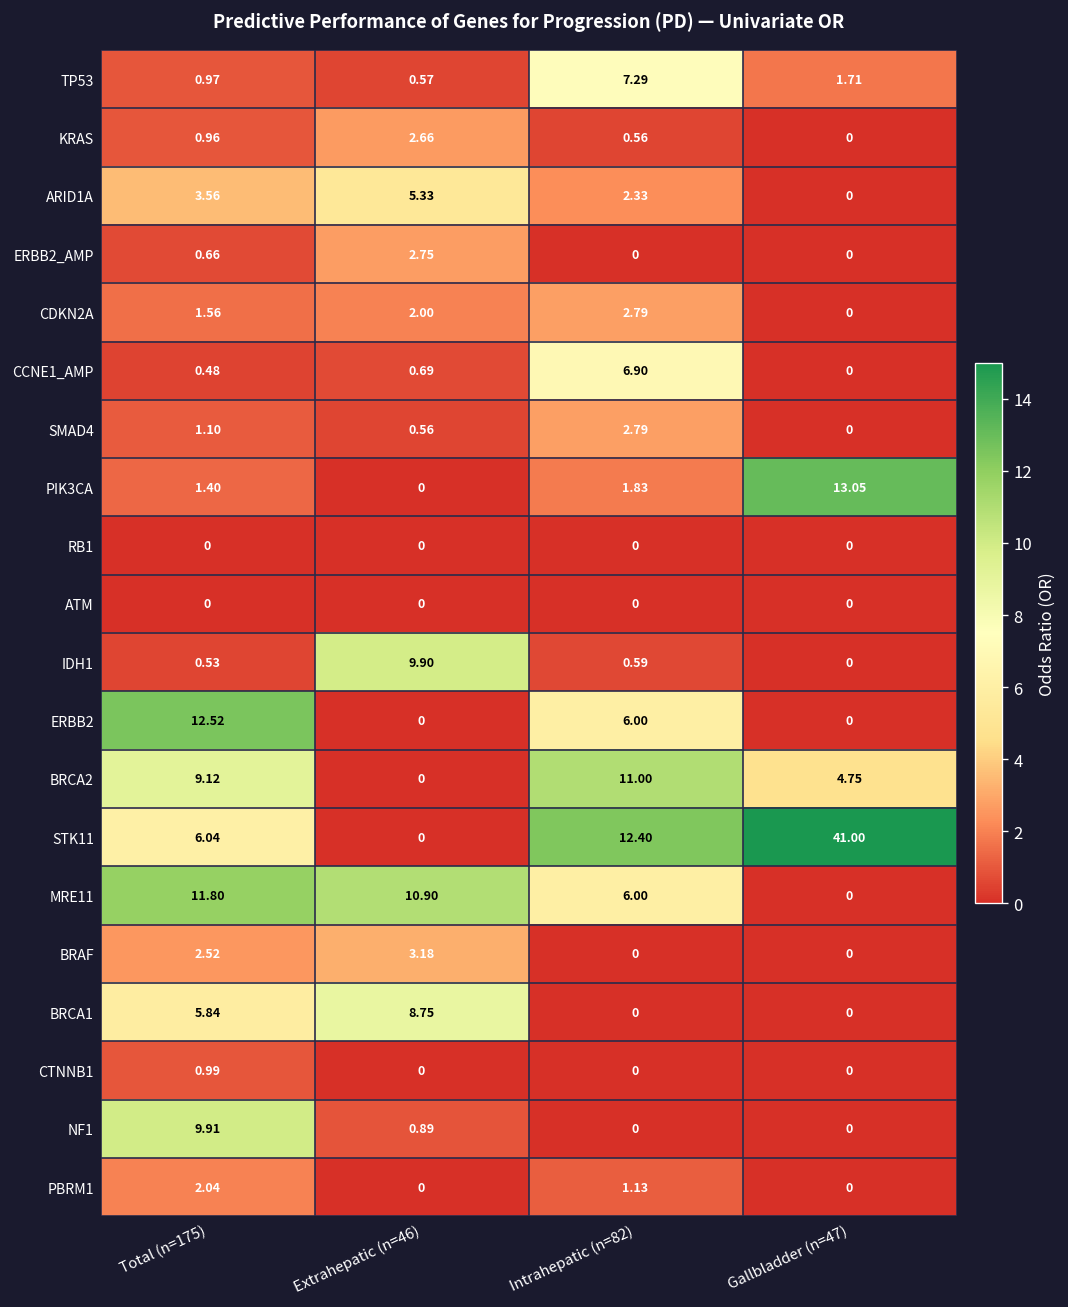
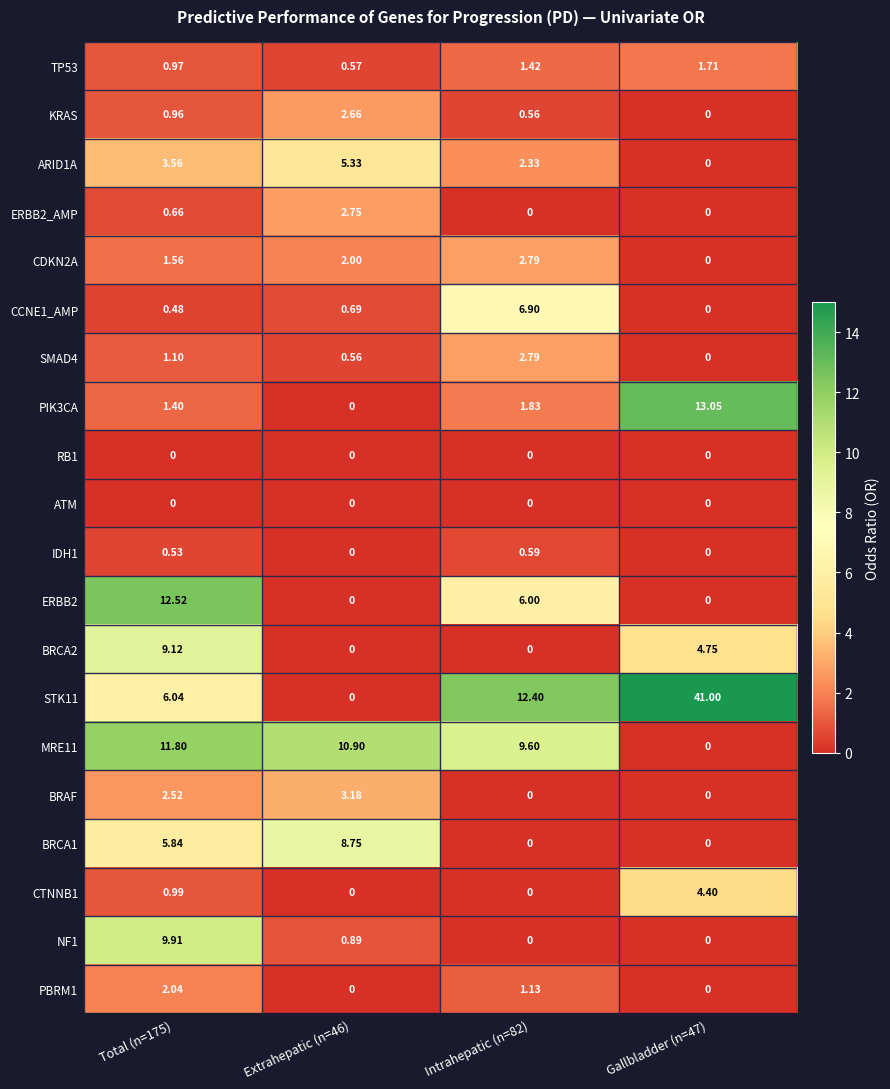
TP53, Intrahepatic (n=82): 7.29 -> 1.42
IDH1, Extrahepatic (n=46): 9.90 -> 0
BRCA2, Intrahepatic (n=82): 11.00 -> 0
MRE11, Intrahepatic (n=82): 6.00 -> 9.60
CTNNB1, Gallbladder (n=47): 0 -> 4.40
